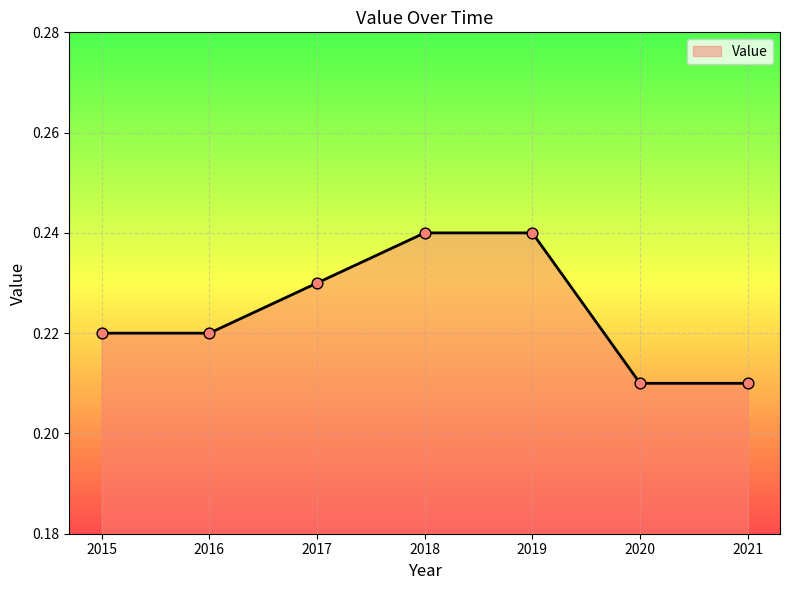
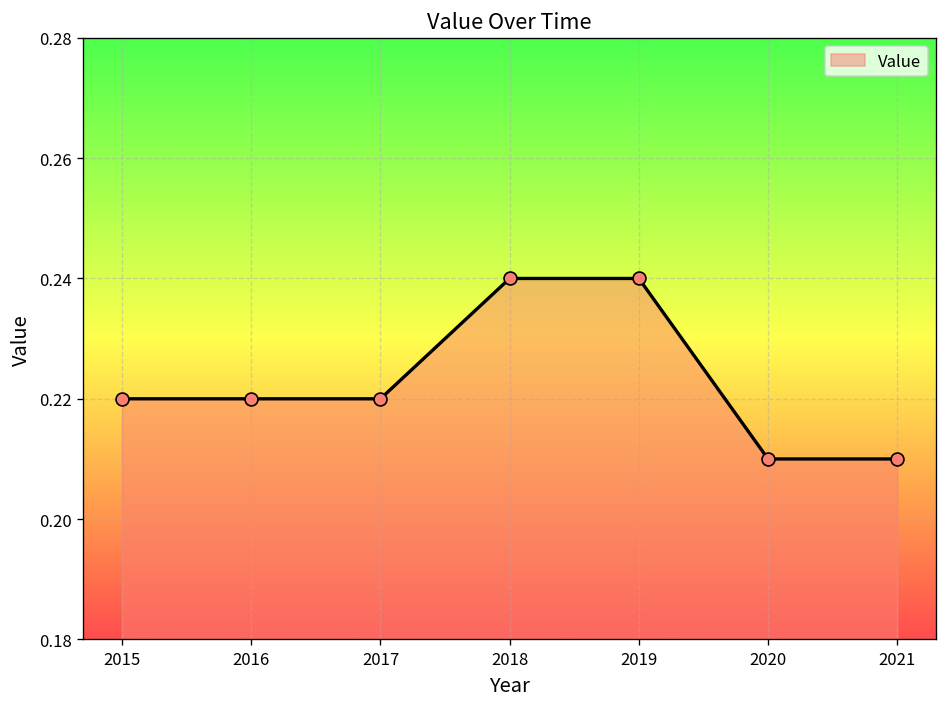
2017: 0.23 -> 0.22
